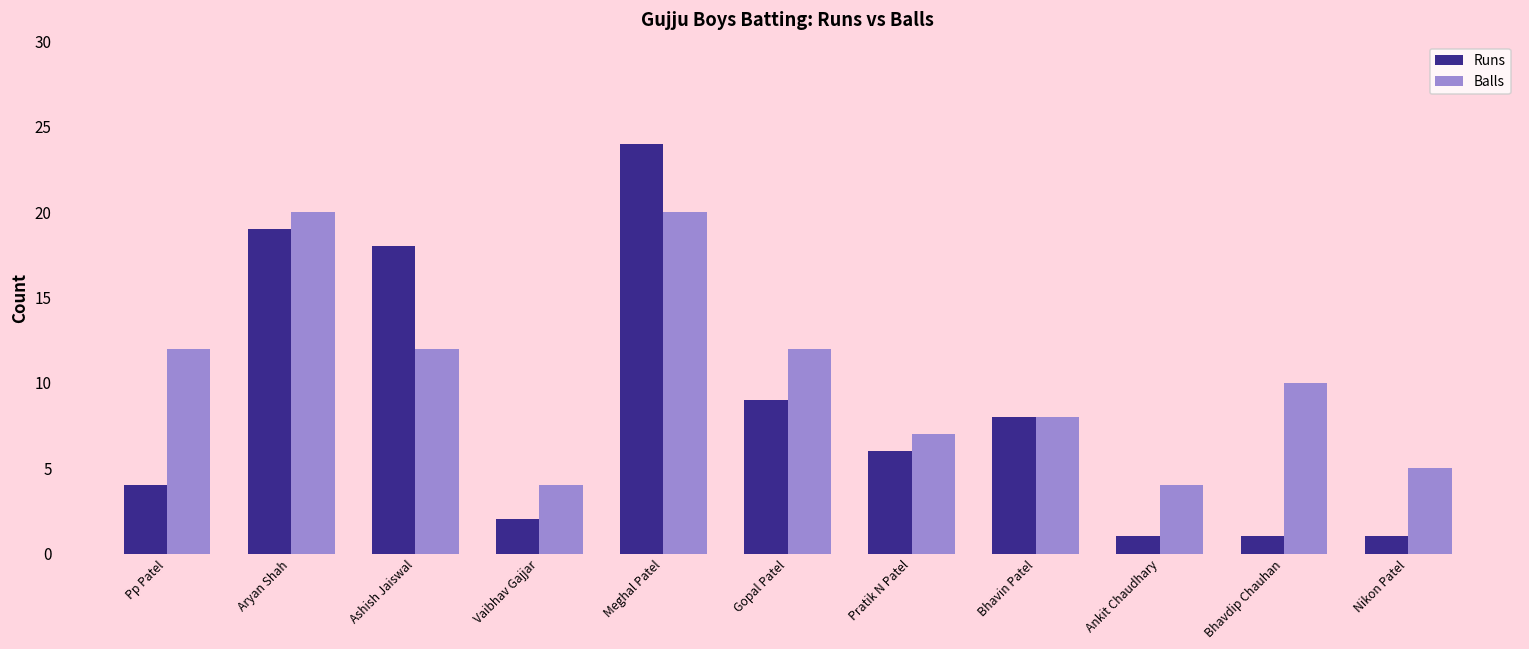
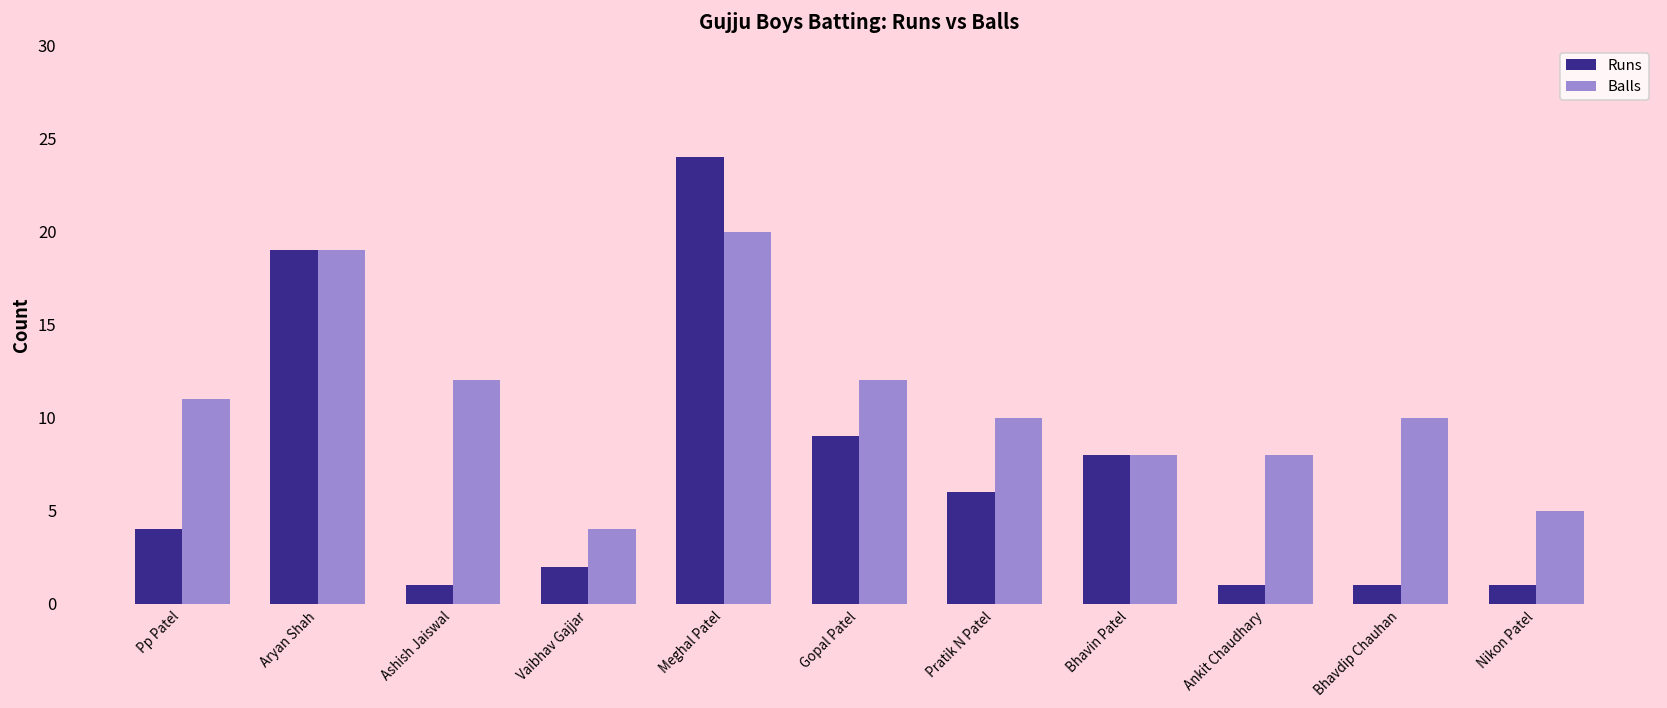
Balls, Pp Patel: 12 -> 11
Balls, Aryan Shah: 20 -> 19
Runs, Ashish Jaiswal: 18 -> 1
Balls, Pratik N Patel: 7 -> 10
Balls, Ankit Chaudhary: 4 -> 8
